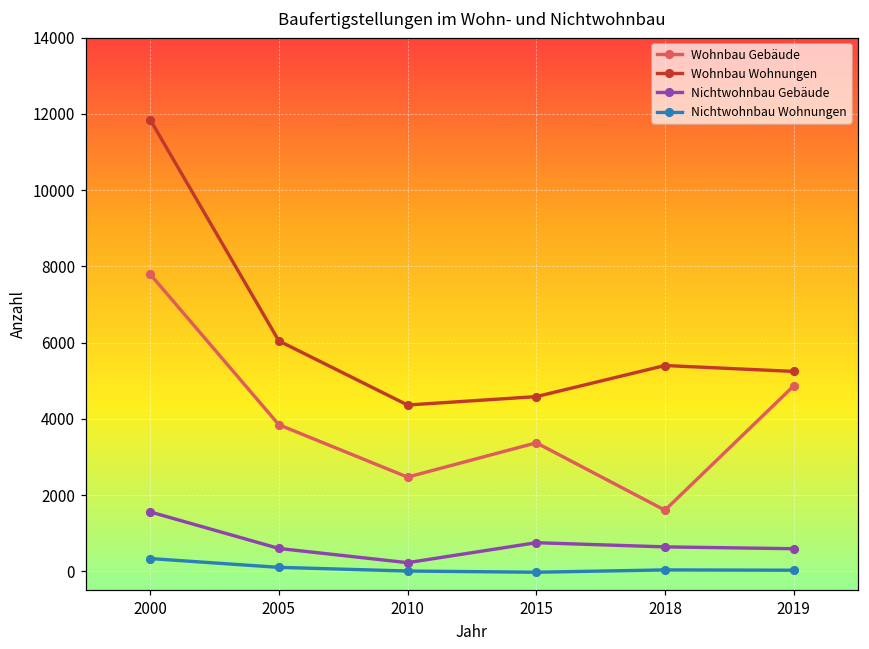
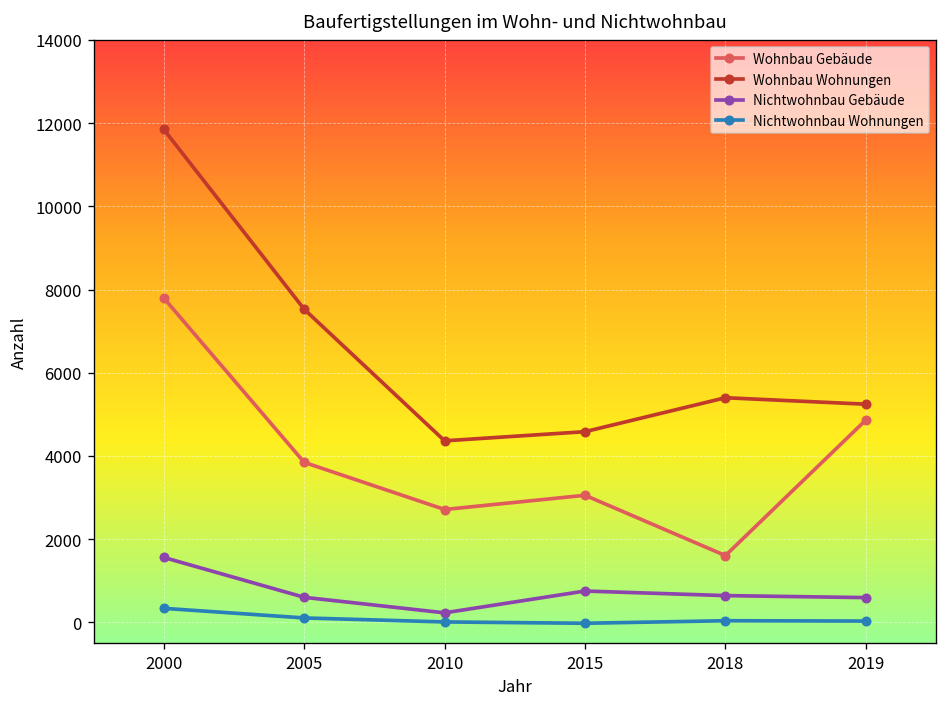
Wohnbau Wohnungen, 2005: 6000 -> 7500
Wohnbau Gebäude, 2010: 2500 -> 2700
Wohnbau Gebäude, 2015: 3400 -> 3100
